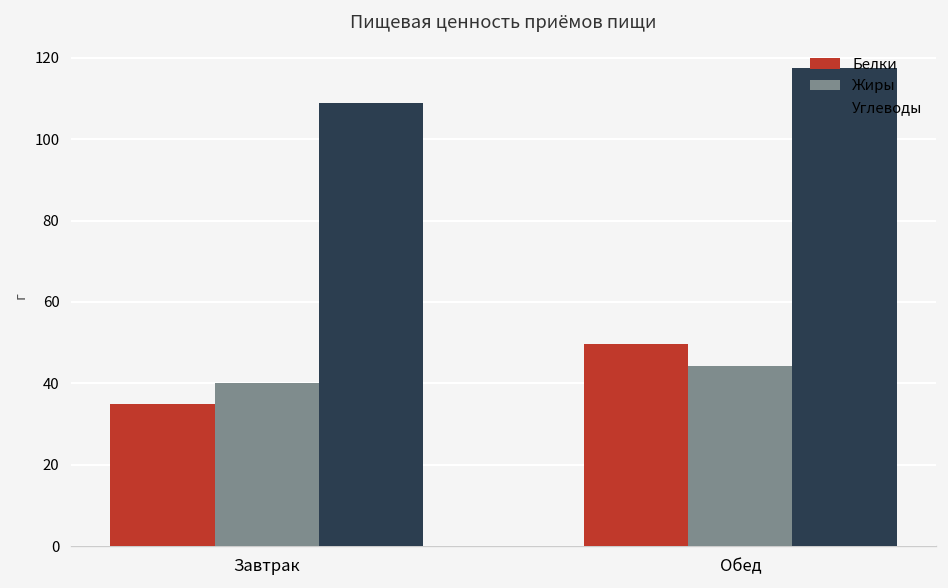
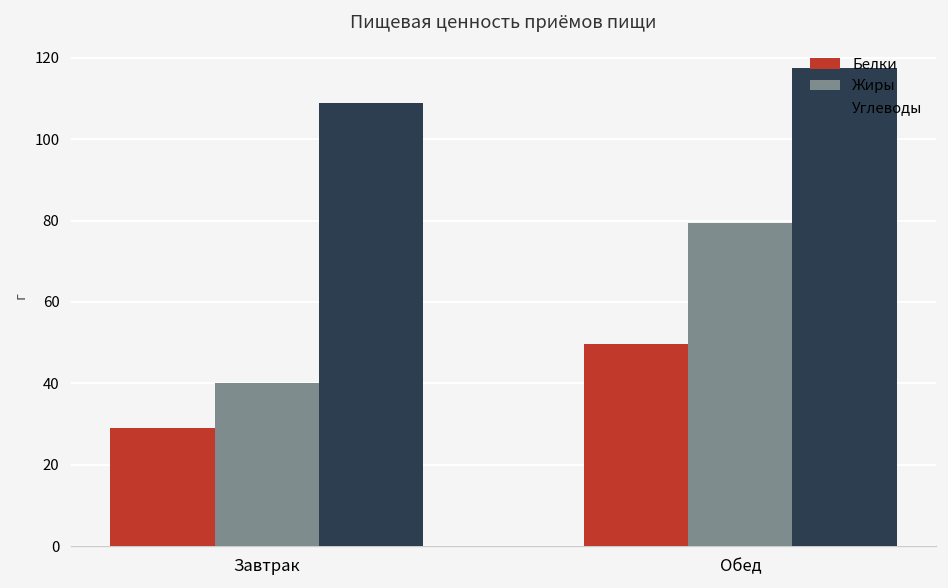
Белки, Завтрак: 35 -> 29
Жиры, Обед: 44 -> 79
